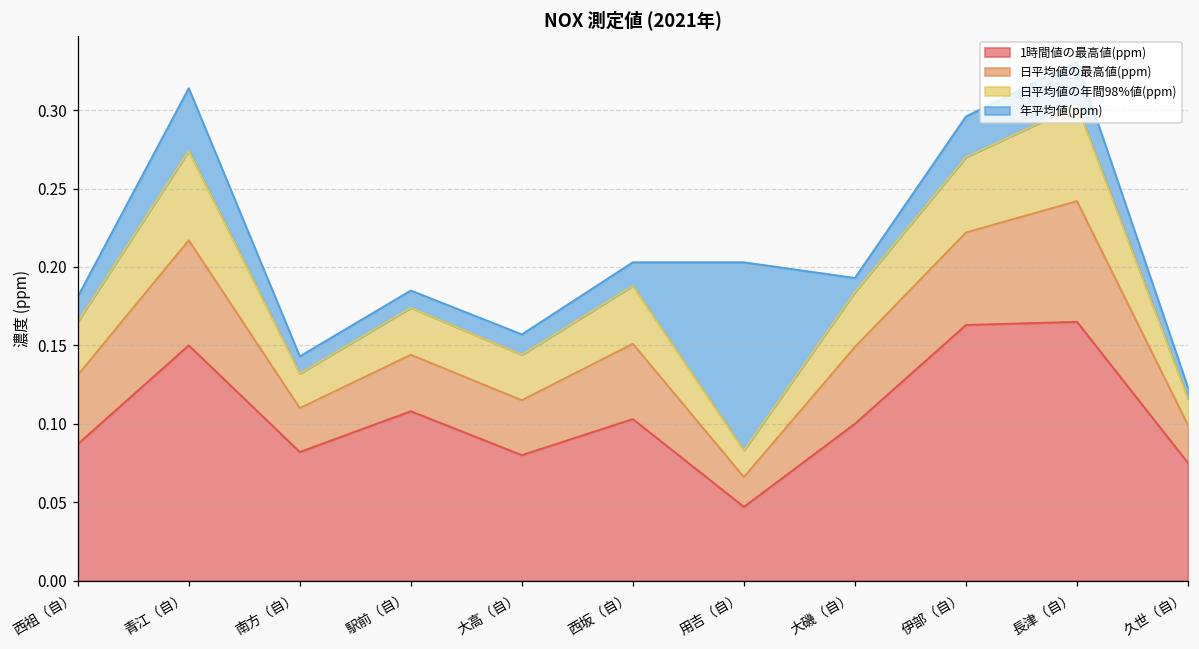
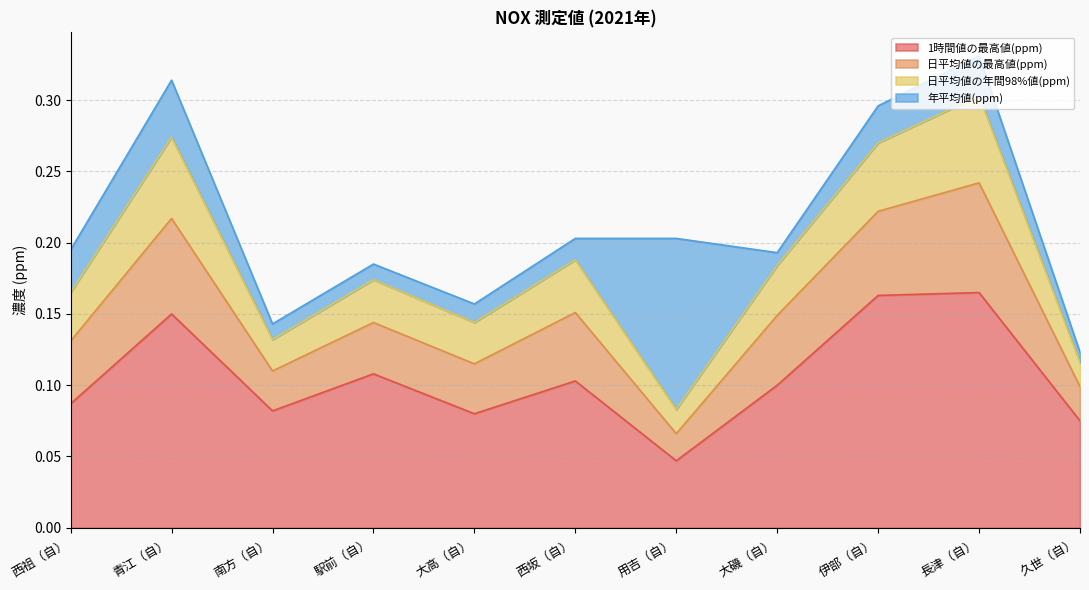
年平均値(ppm), 西祖（自）: 0.016 -> 0.030
